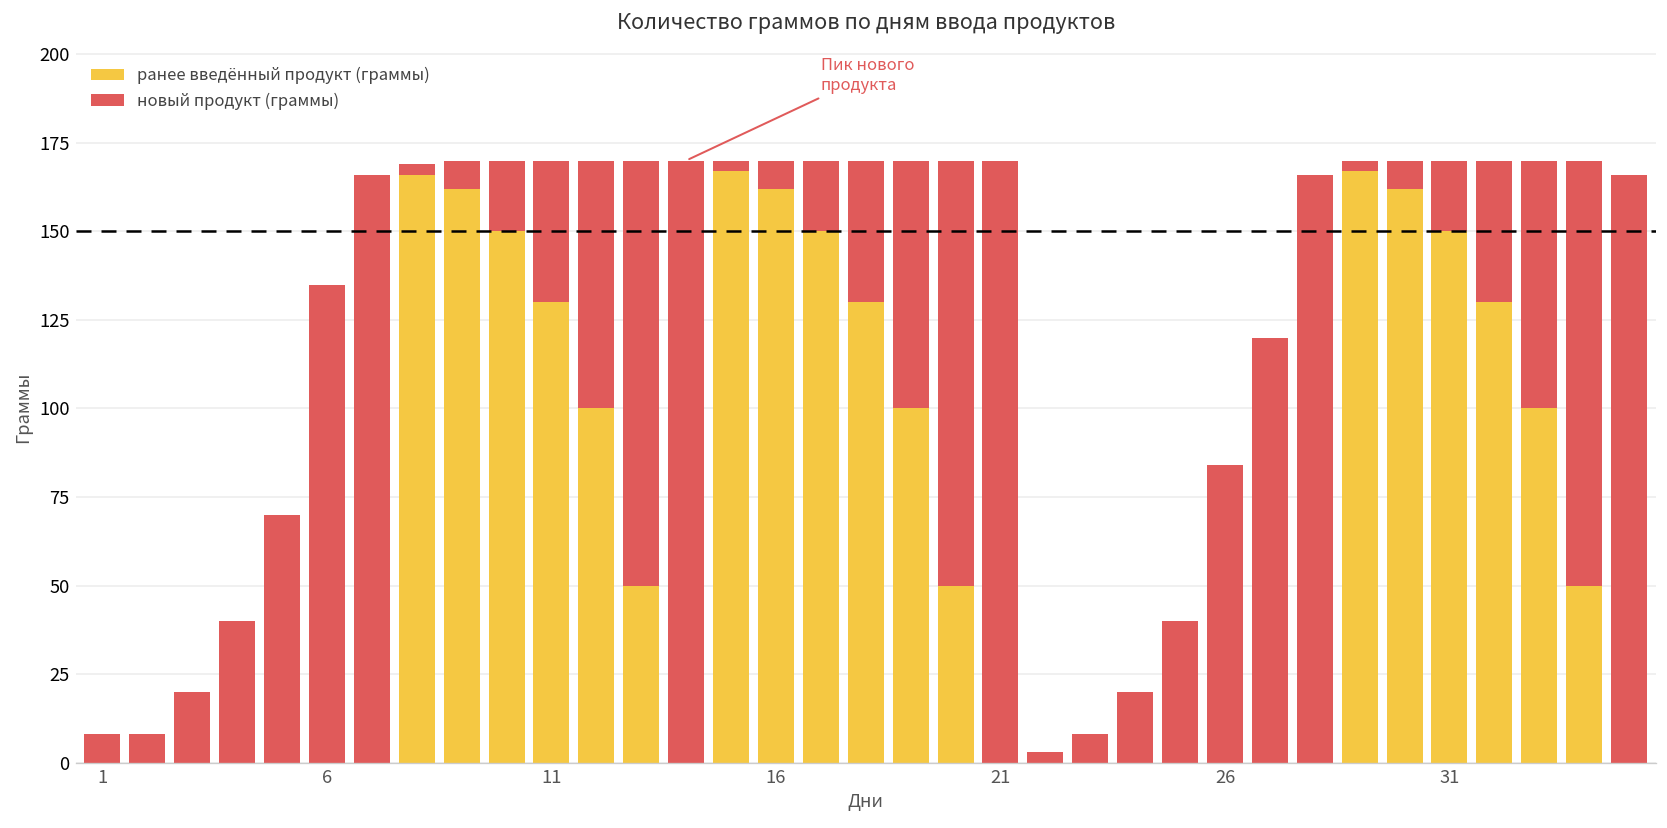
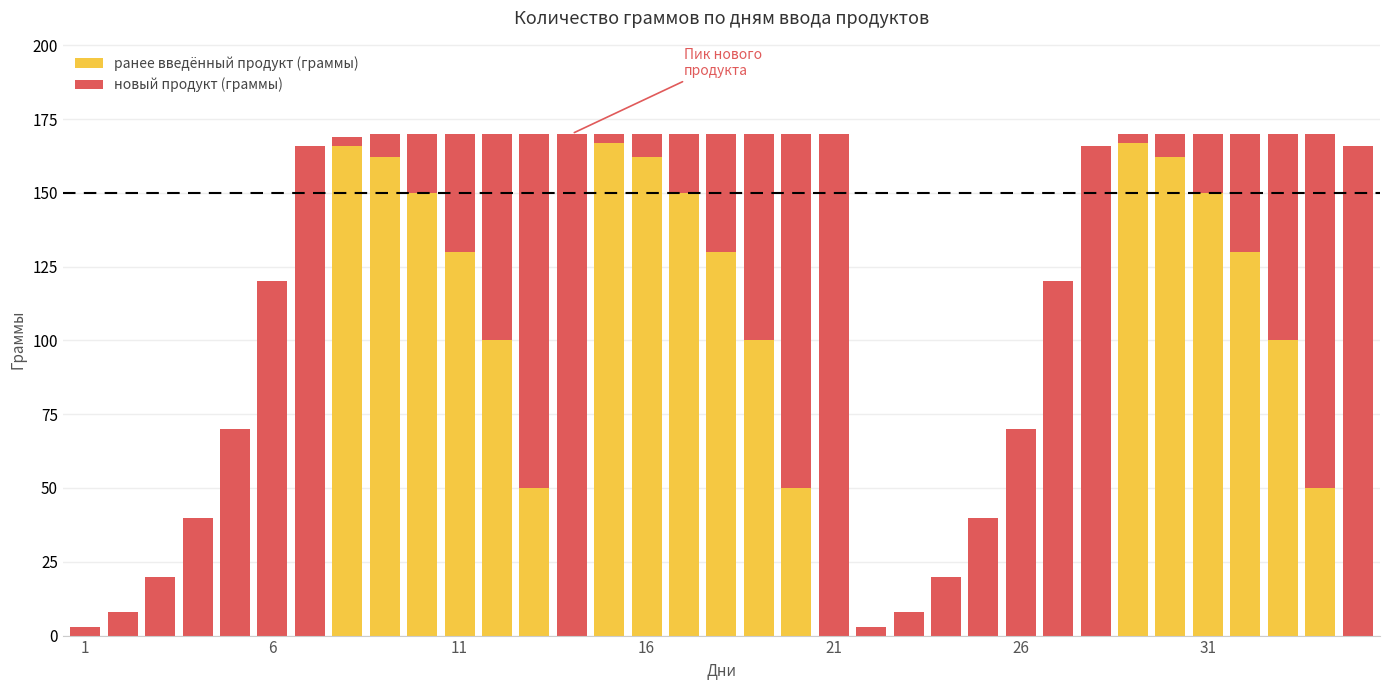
новый продукт (граммы), 1: 8 -> 3
новый продукт (граммы), 6: 135 -> 120
новый продукт (граммы), 26: 84 -> 70
